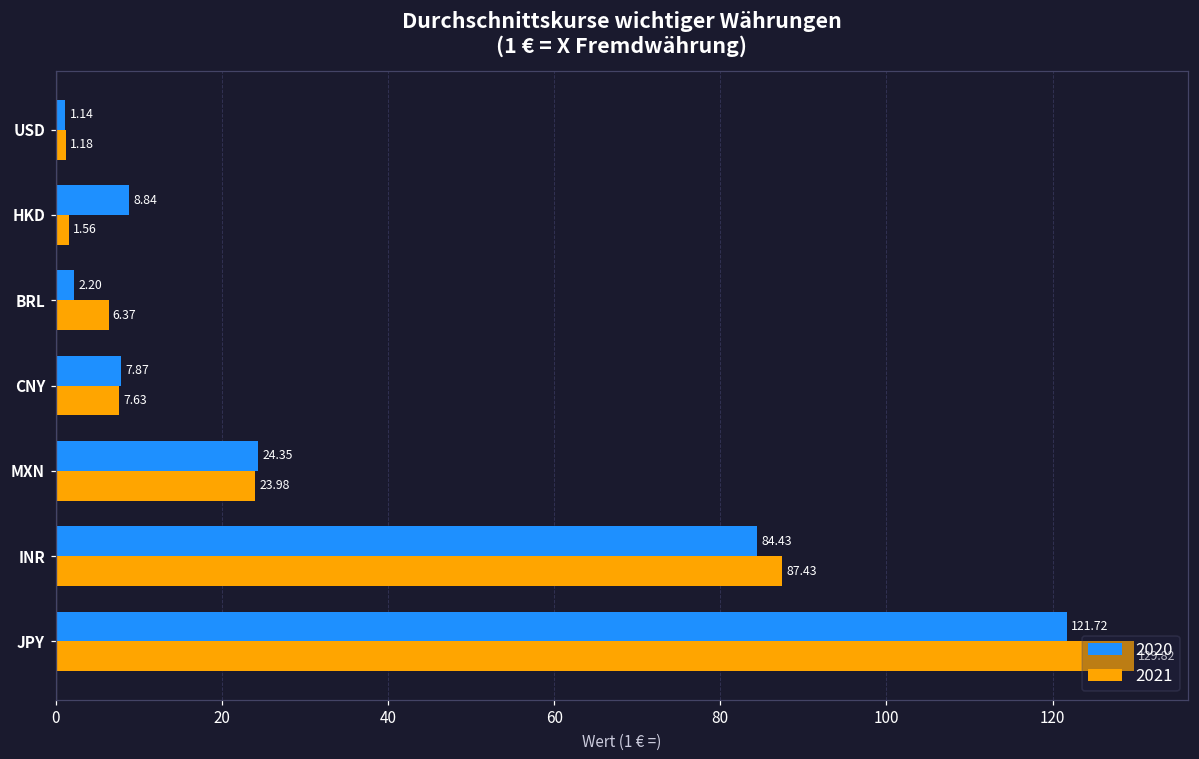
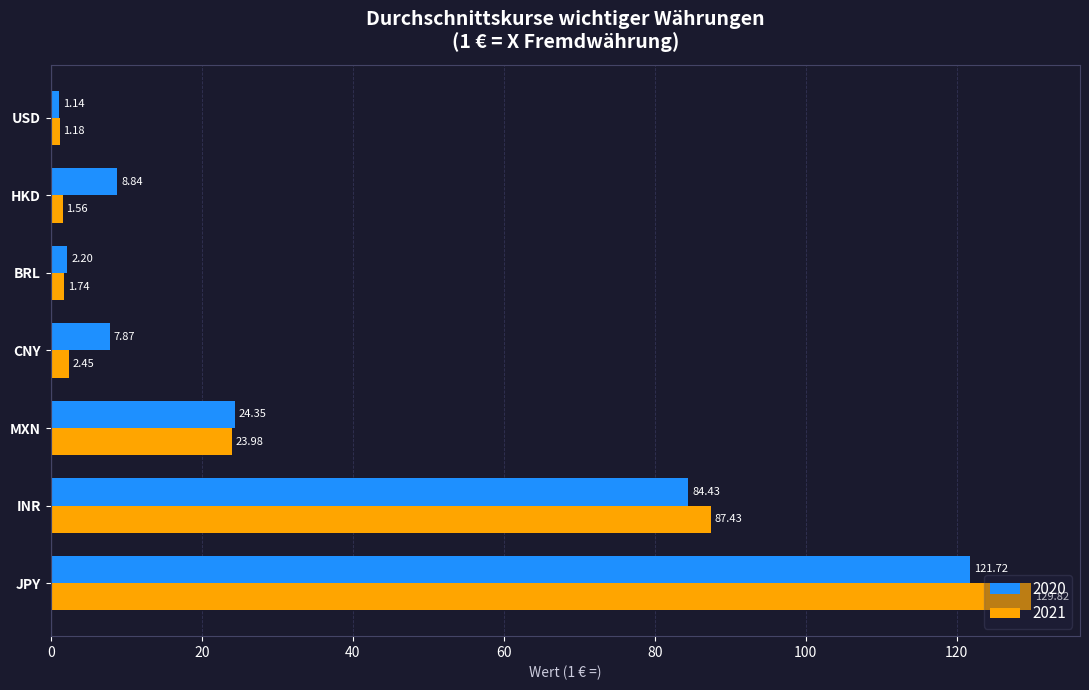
2021, BRL: 6.37 -> 1.74
2021, CNY: 7.63 -> 2.45
